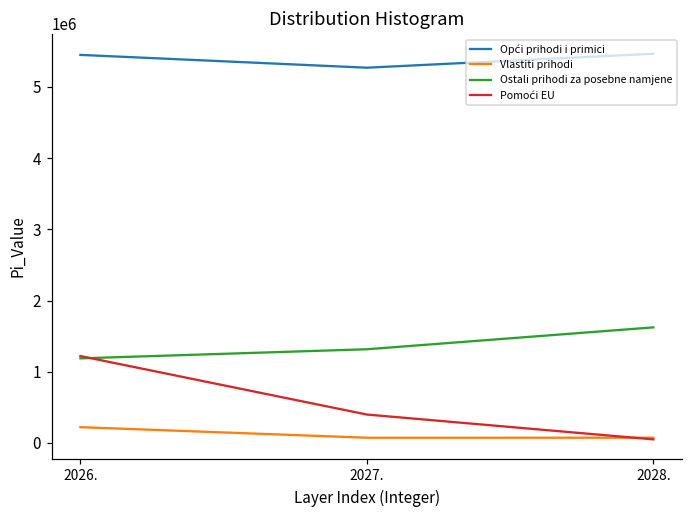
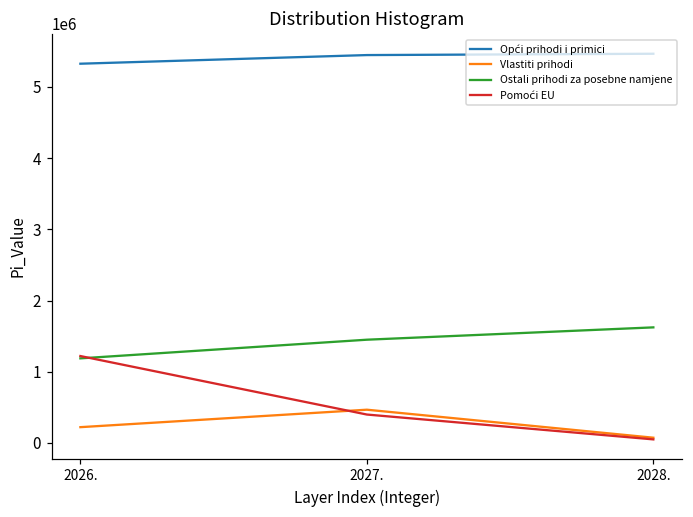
Opći prihodi i primici, 2026.: 5500000 -> 5300000
Opći prihodi i primici, 2027.: 5300000 -> 5400000
Vlastiti prihodi, 2027.: 100000 -> 500000
Ostali prihodi za posebne namjene, 2027.: 1300000 -> 1500000
